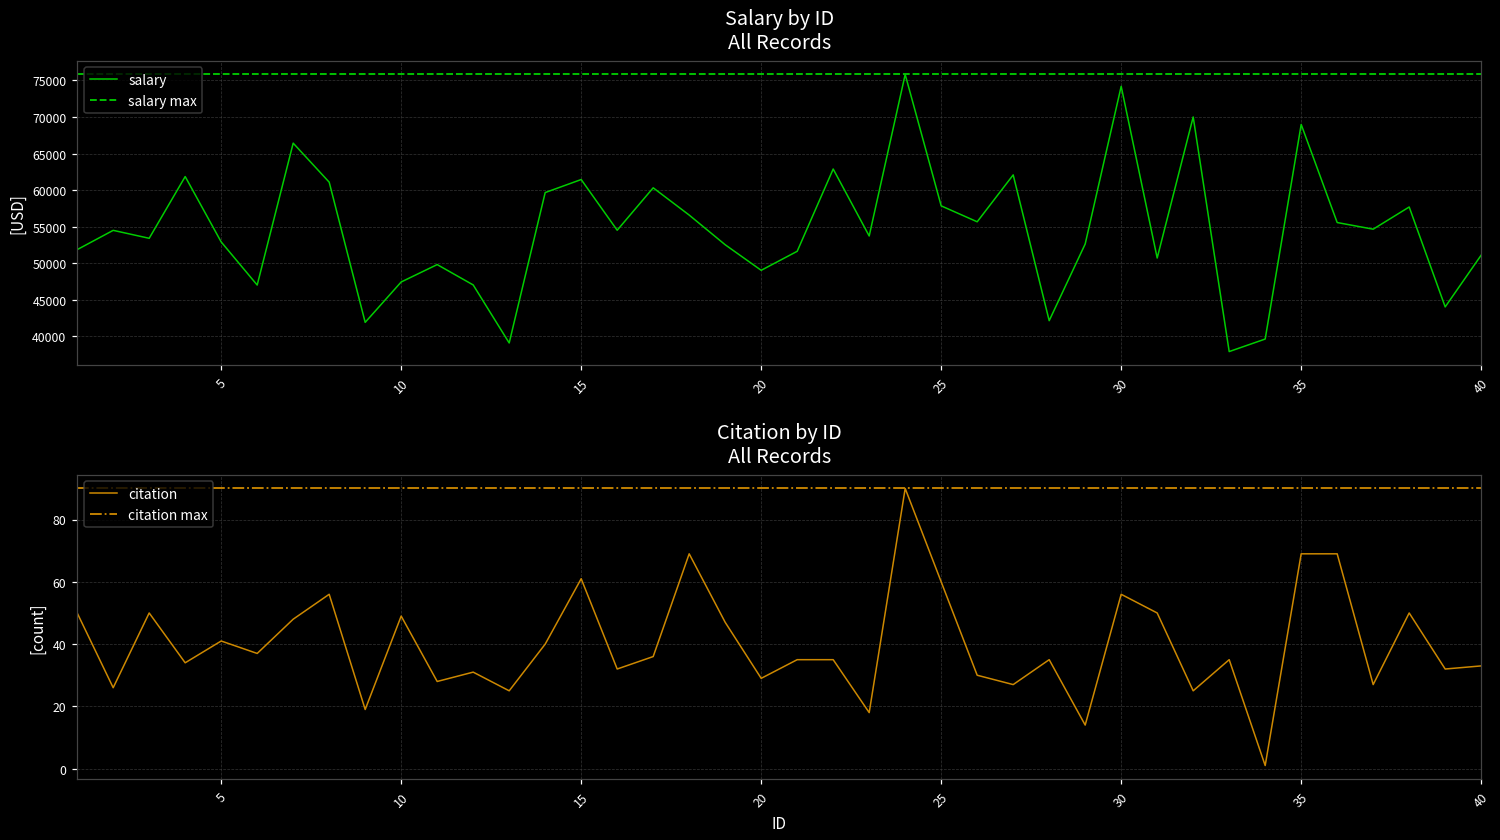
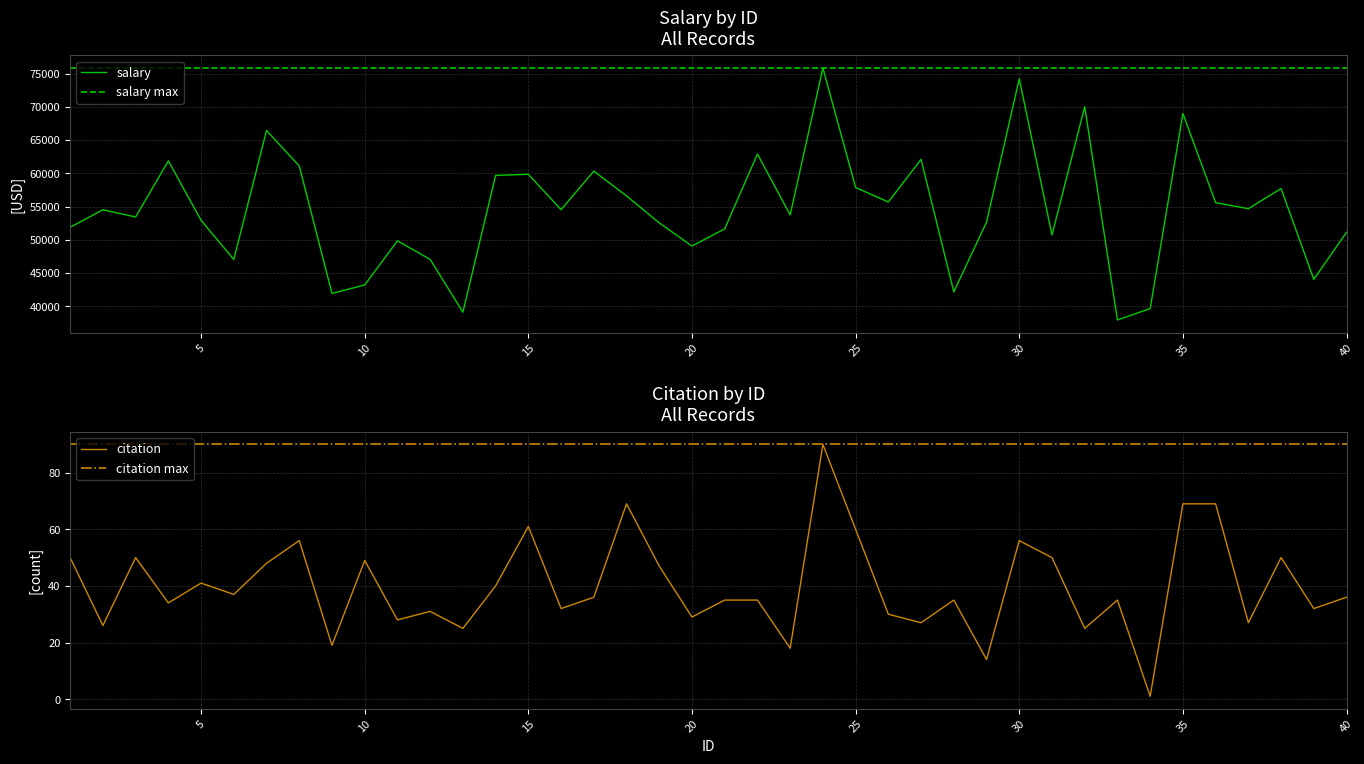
Salary by ID All Records, 10: 47000 -> 43000
Salary by ID All Records, 15: 61000 -> 60000
Citation by ID All Records, 40: 33 -> 36
